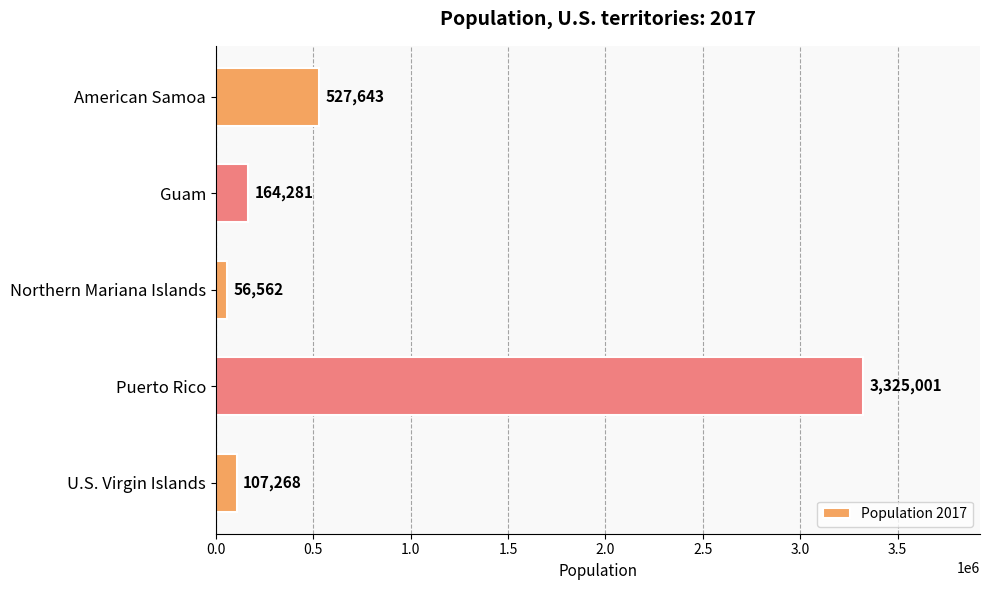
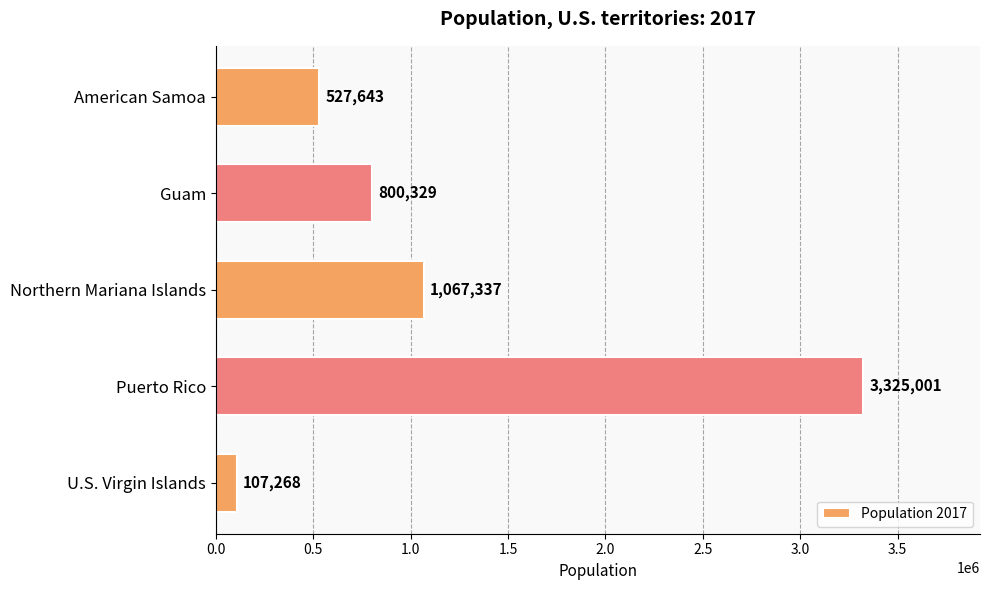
Guam: 164,281 -> 800,329
Northern Mariana Islands: 56,562 -> 1,067,337
